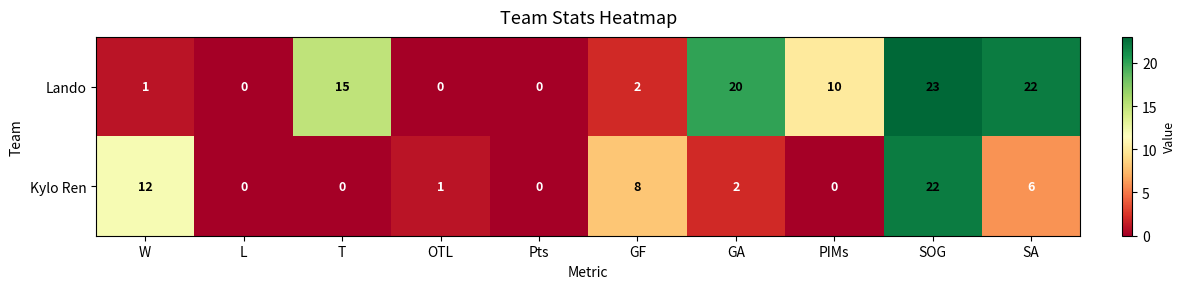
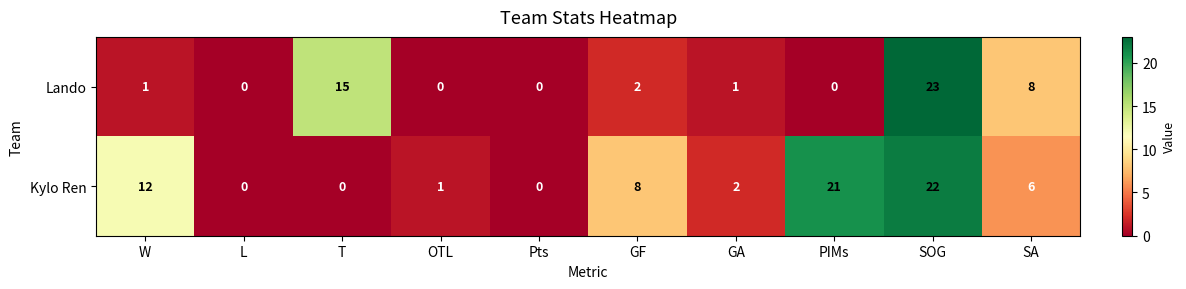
Lando, GA: 20 -> 1
Lando, PIMs: 10 -> 0
Lando, SA: 22 -> 8
Kylo Ren, PIMs: 0 -> 21
